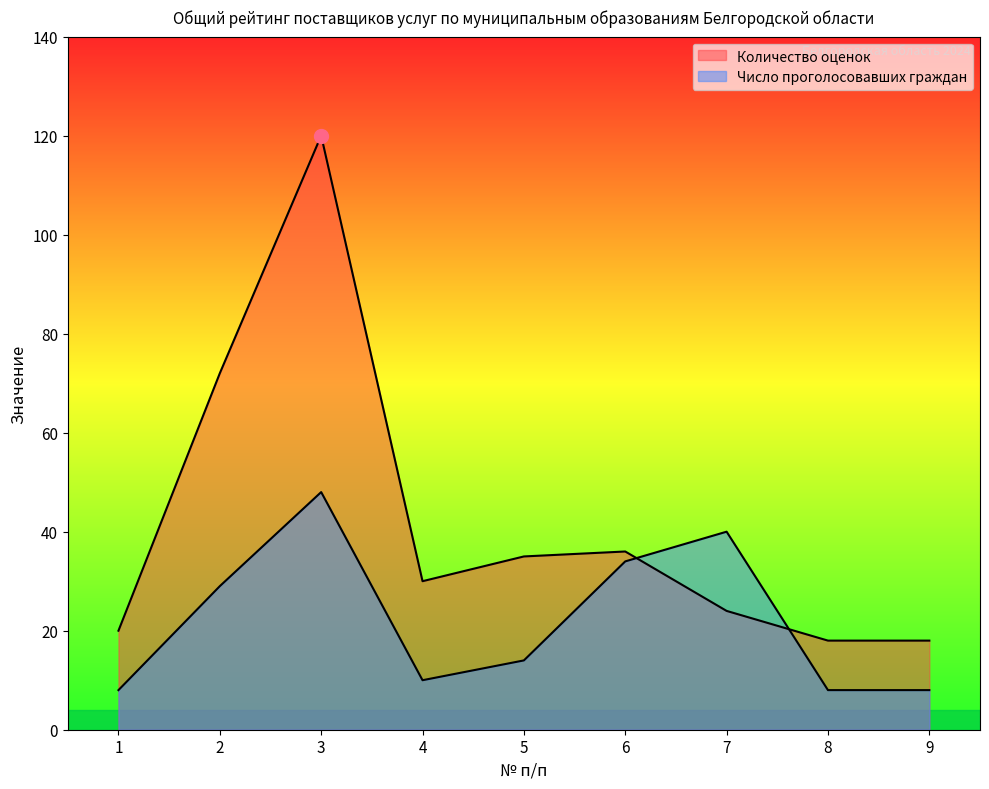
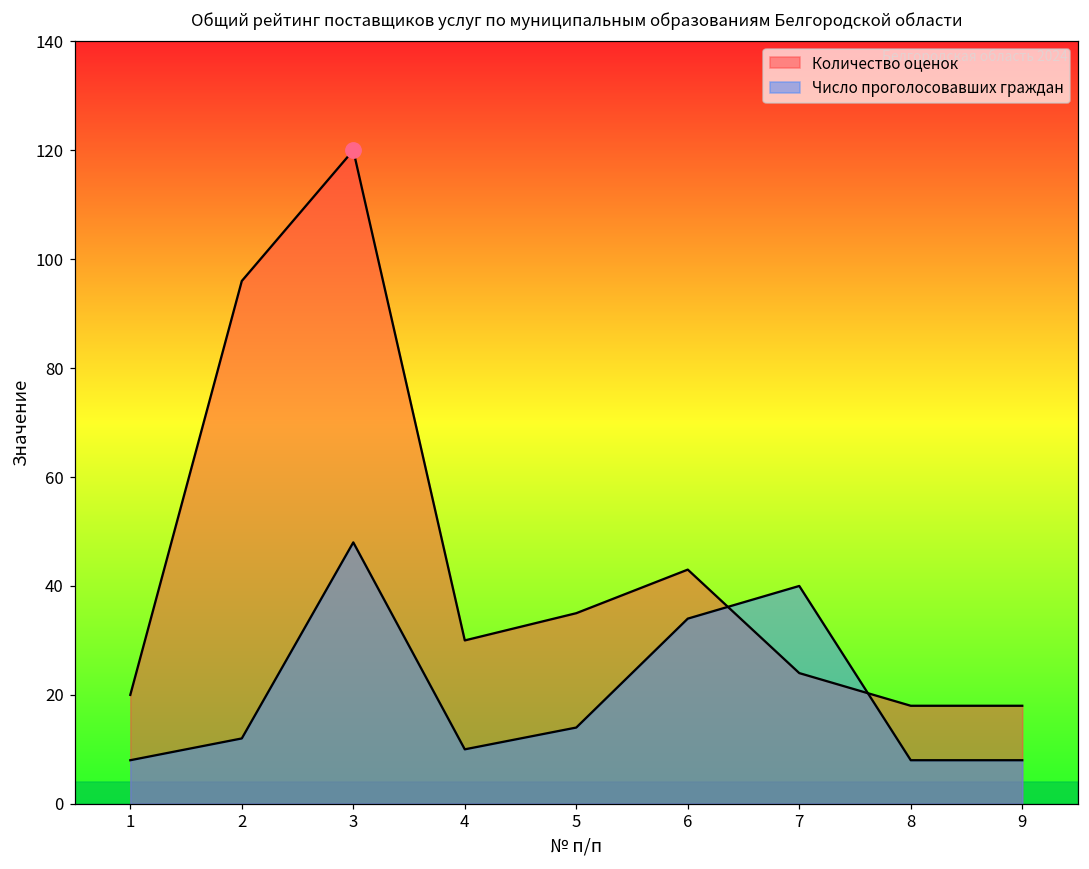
Количество оценок, 2: 72 -> 96
Число проголосовавших граждан, 2: 29 -> 12
Количество оценок, 6: 36 -> 43
